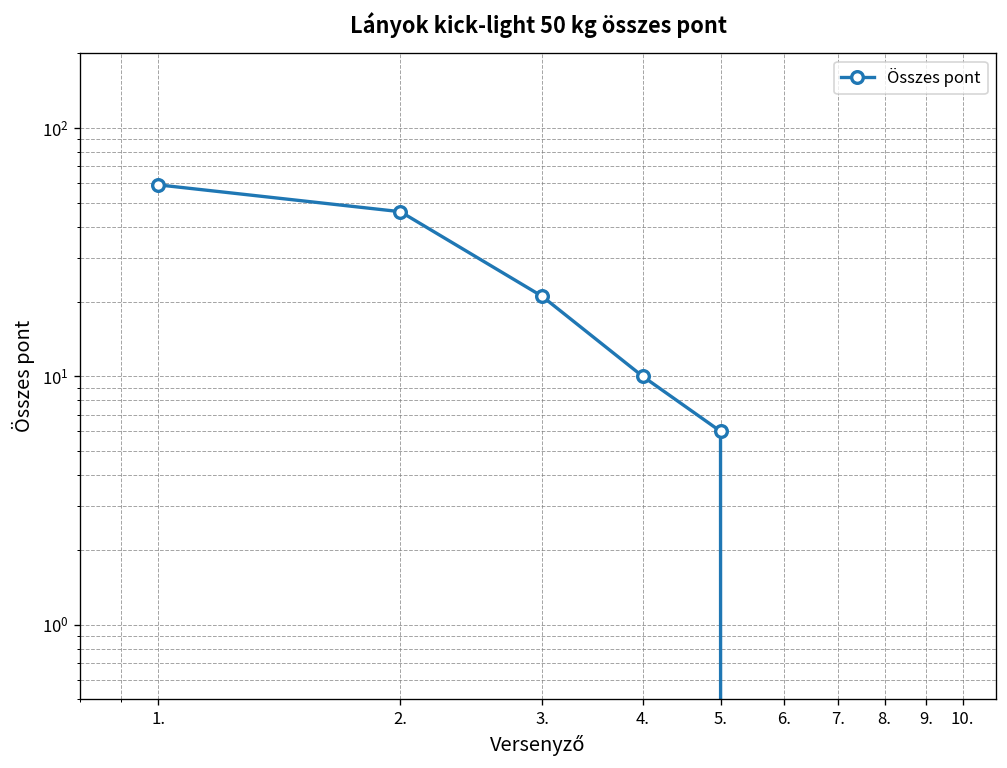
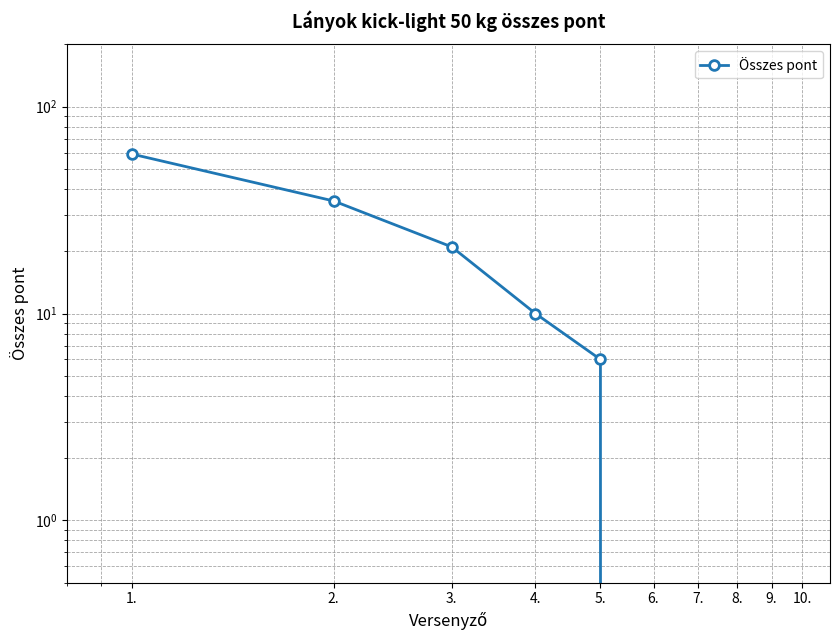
2.: 46 -> 35
